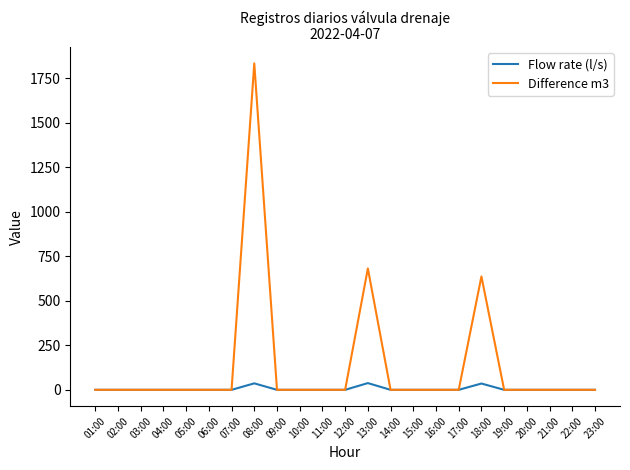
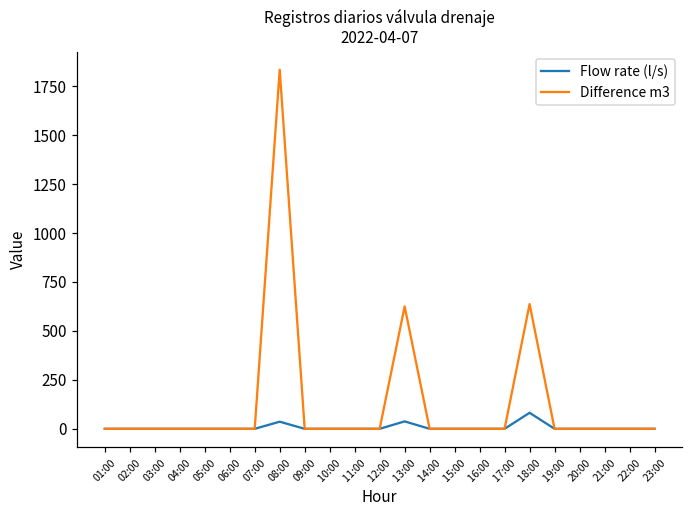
Difference m3, 13:00: 680 -> 630
Flow rate (l/s), 18:00: 40 -> 80
